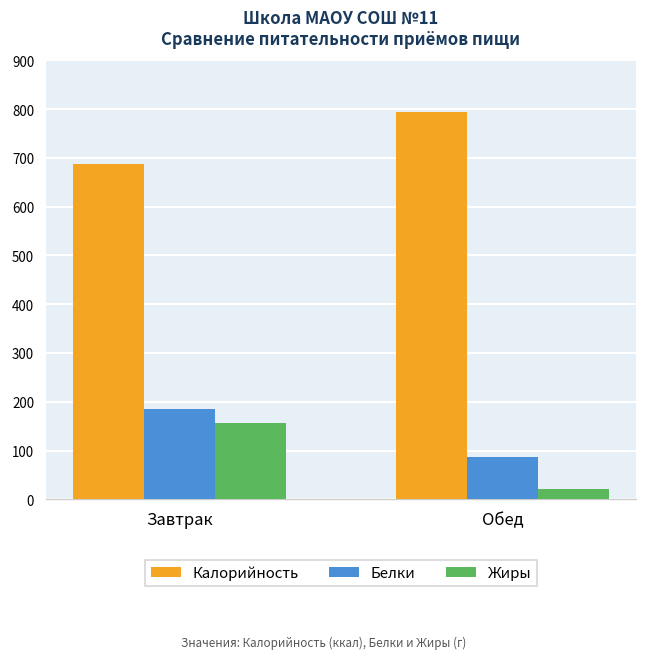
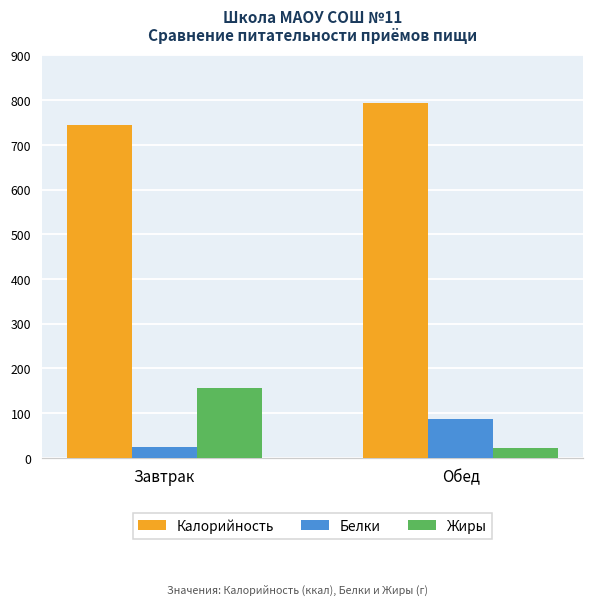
Калорийность, Завтрак: 690 -> 750
Белки, Завтрак: 190 -> 20
